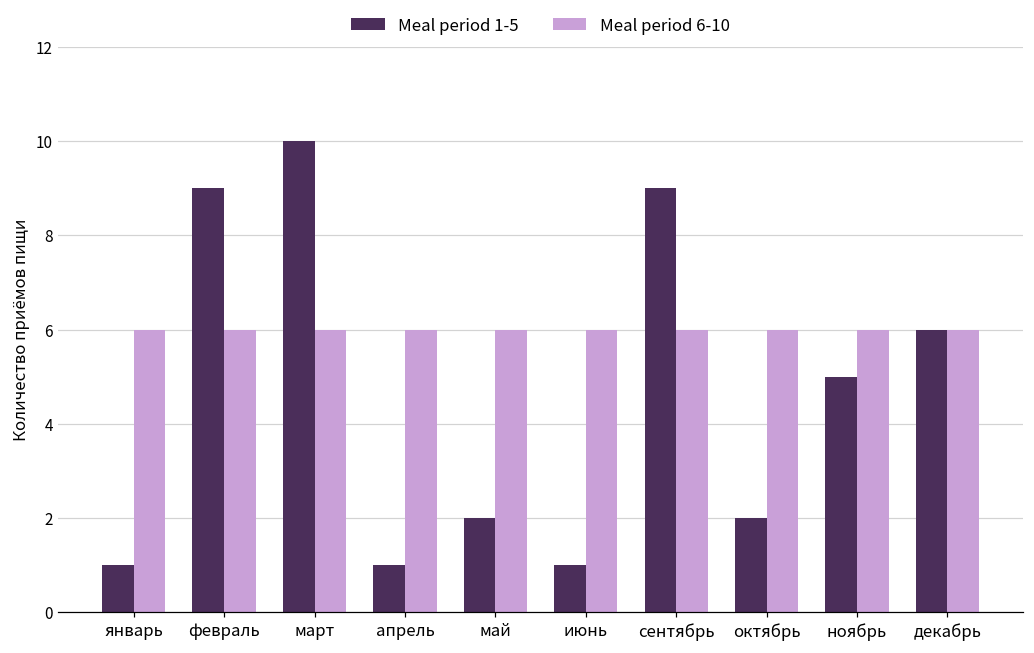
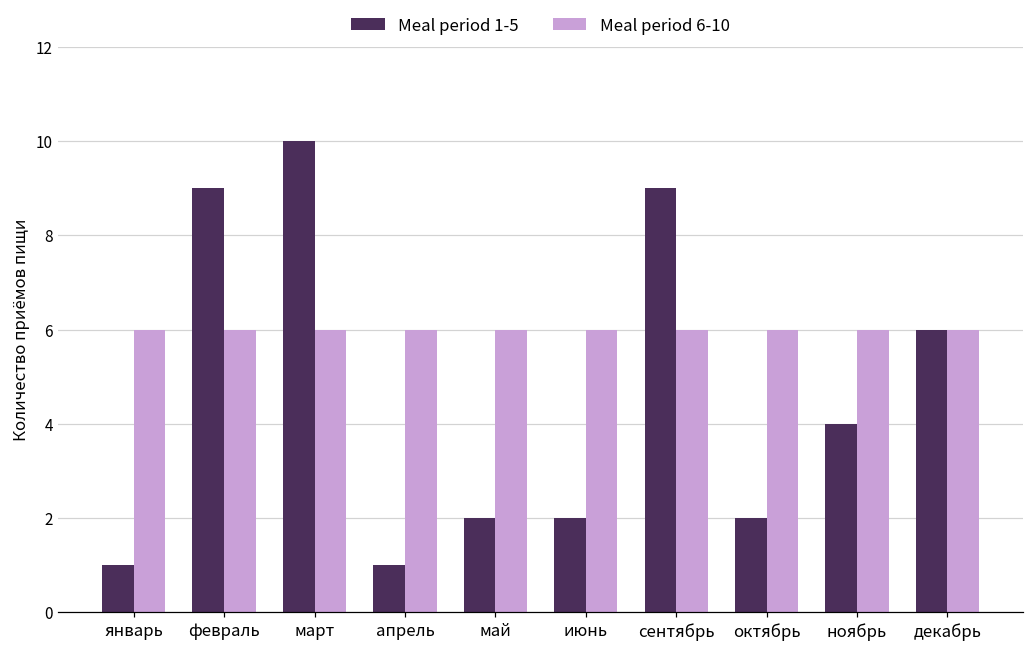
Meal period 1-5, июнь: 1 -> 2
Meal period 1-5, ноябрь: 5 -> 4
